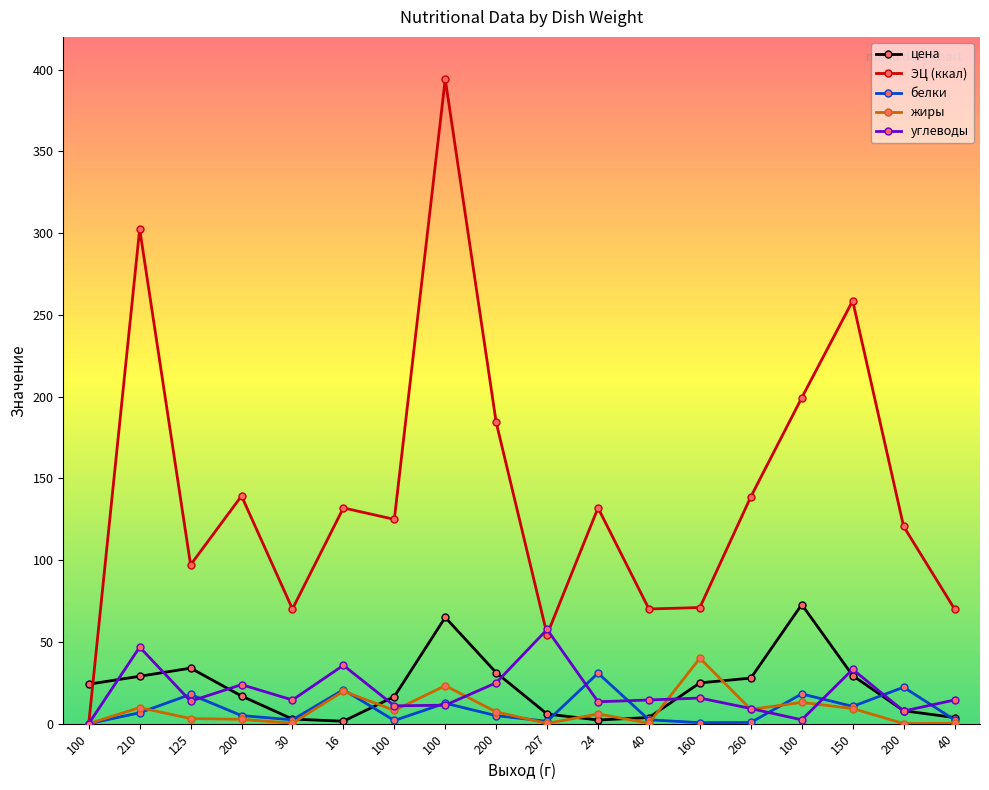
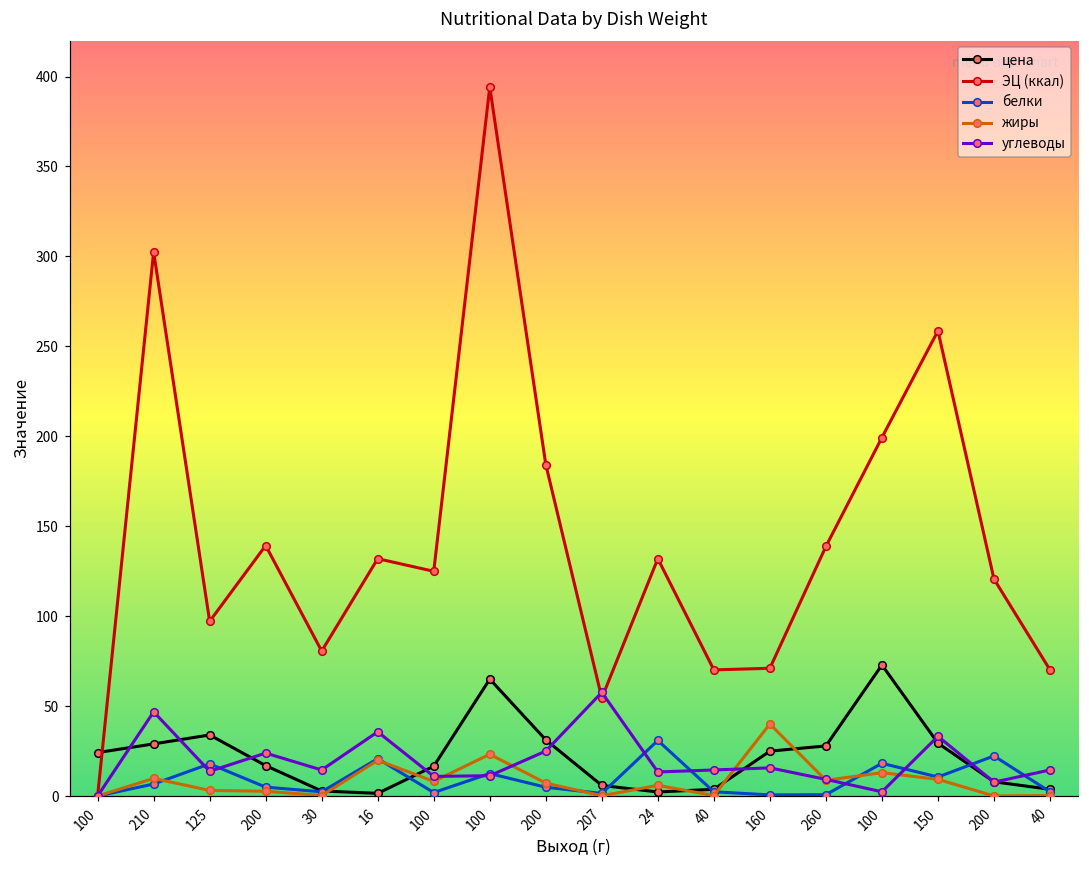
ЭЦ (ккал), 30: 70 -> 81
